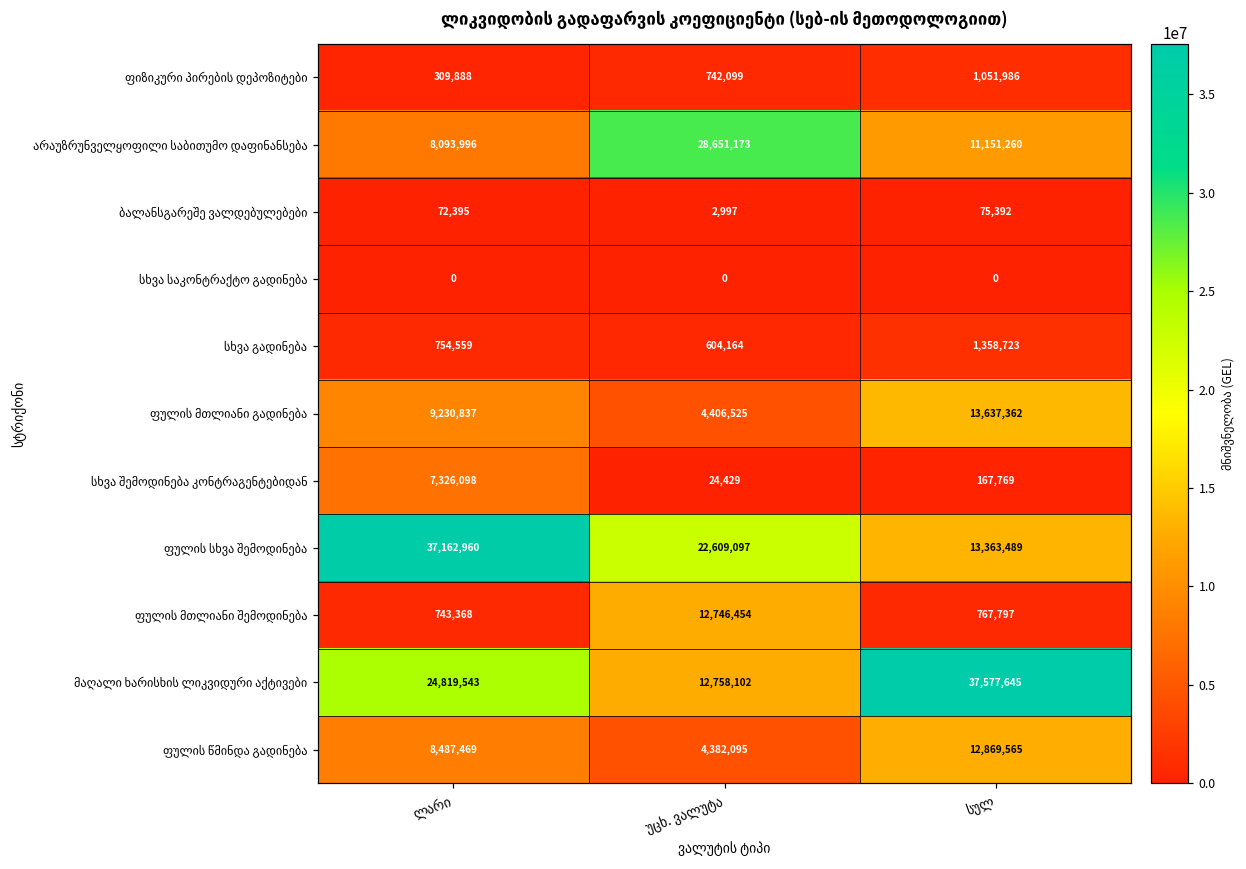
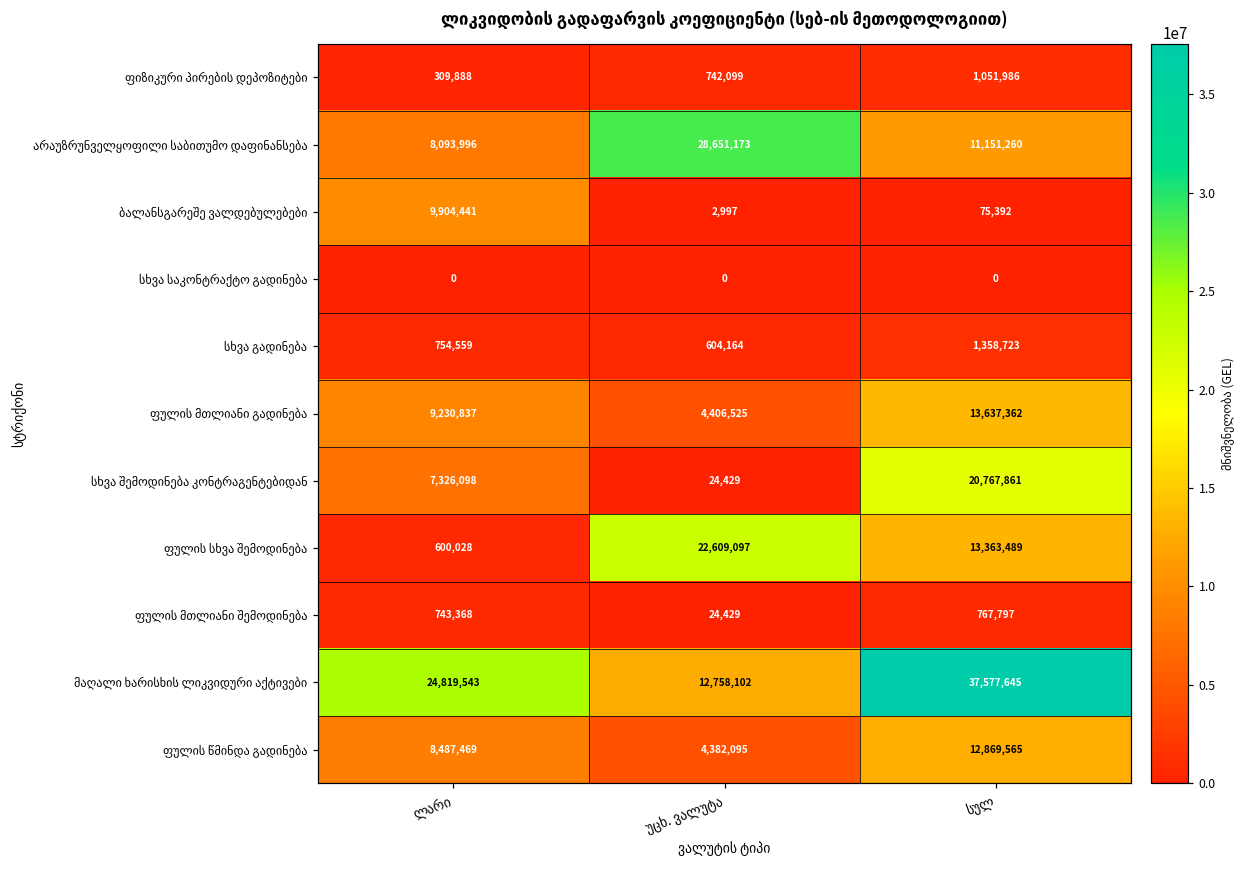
ბალანსგარეშე ვალდებულებები, ლარი: 72,395 -> 9,904,441
სხვა შემოდინება კონტრაგენტებიდან, სულ: 167,769 -> 20,767,861
ფულის სხვა შემოდინება, ლარი: 37,162,960 -> 600,028
ფულის მთლიანი შემოდინება, უცხ. ვალუტა: 12,746,454 -> 24,429
